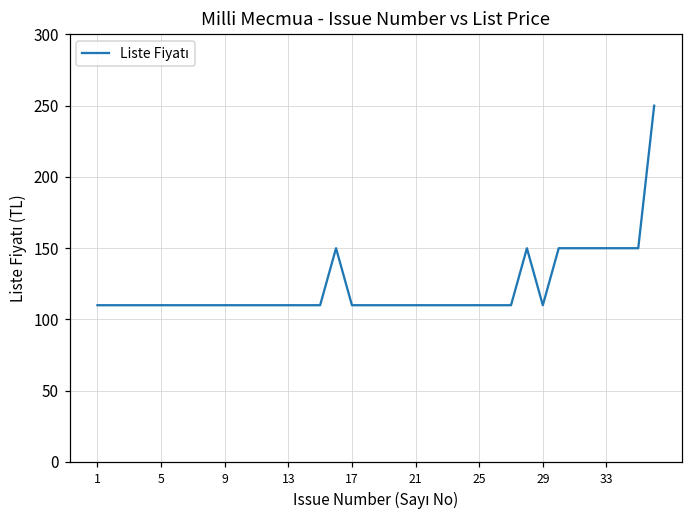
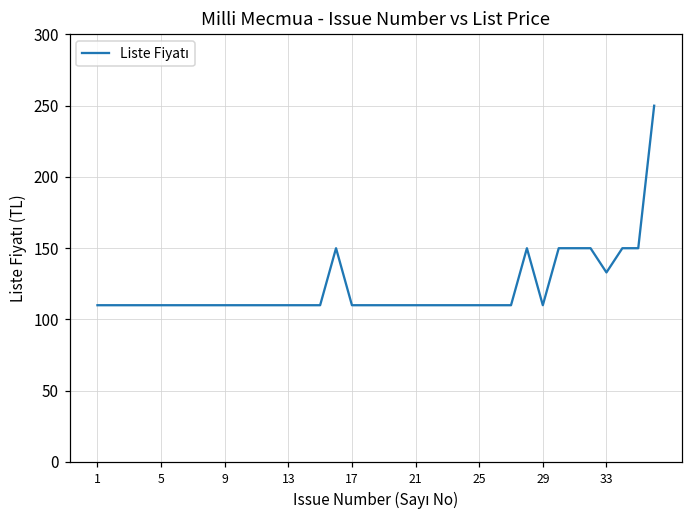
33: 150 -> 133
